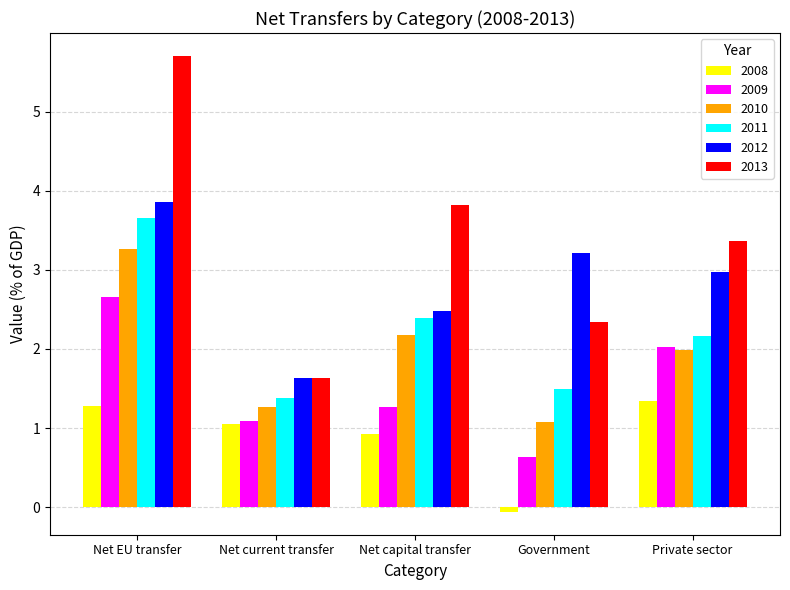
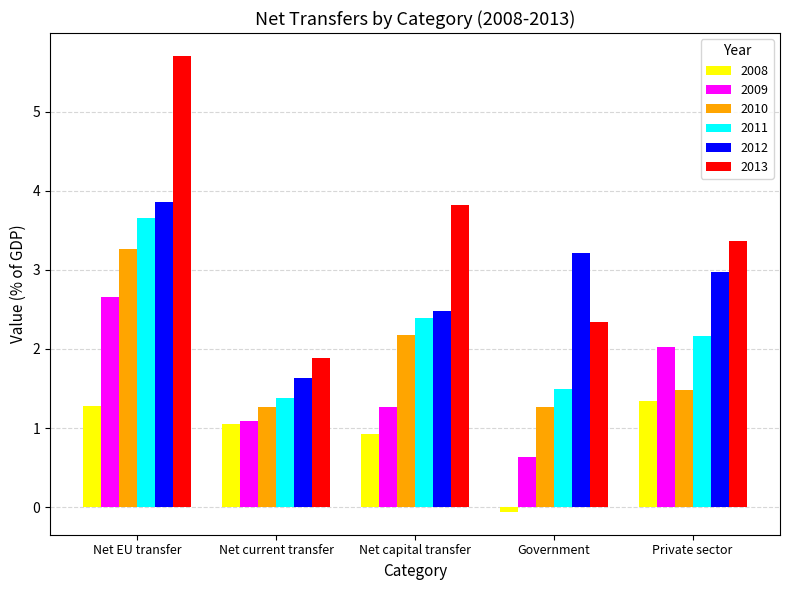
2013, Net current transfer: 1.6 -> 1.9
2010, Government: 1.1 -> 1.3
2010, Private sector: 2.0 -> 1.5
